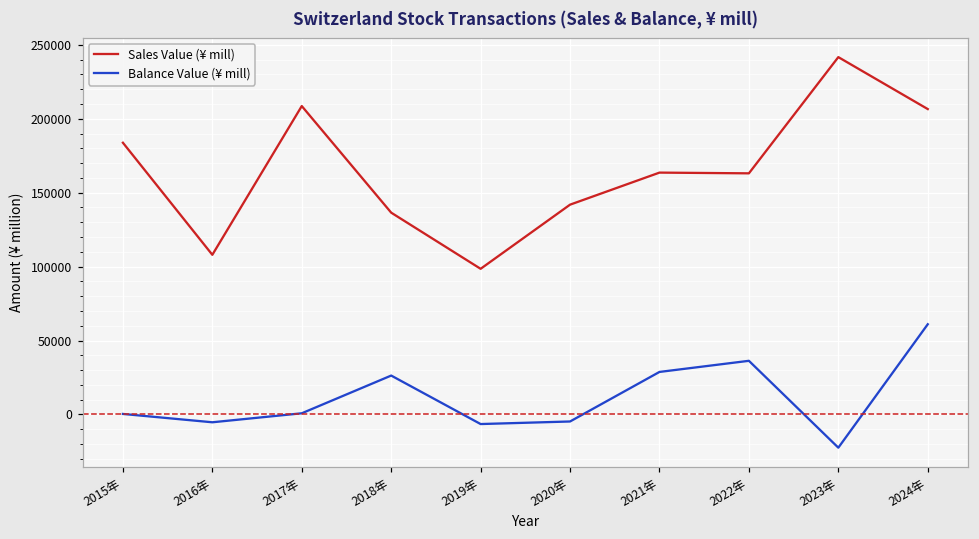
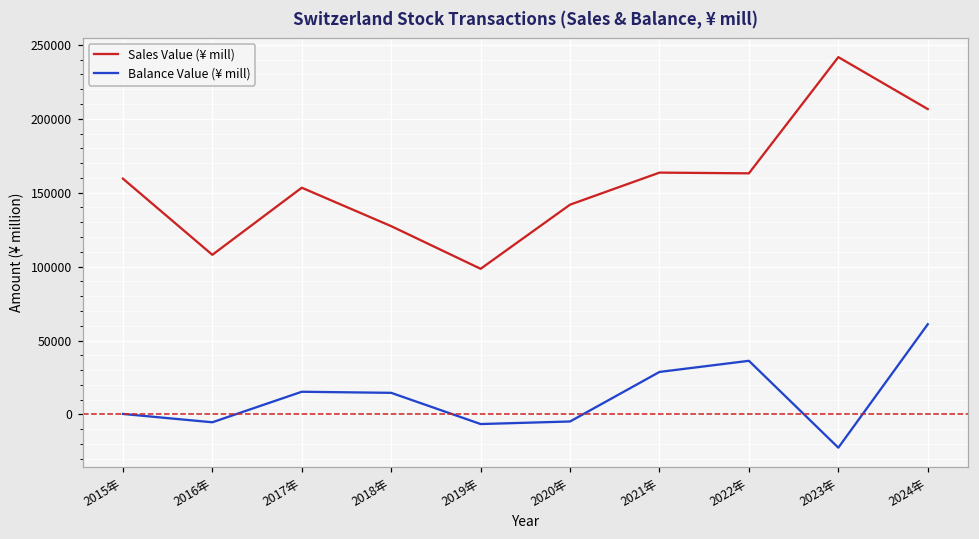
Sales Value (¥ mill), 2015年: 184000 -> 159000
Sales Value (¥ mill), 2017年: 209000 -> 153000
Balance Value (¥ mill), 2017年: 1000 -> 15000
Sales Value (¥ mill), 2018年: 136000 -> 127000
Balance Value (¥ mill), 2018年: 26000 -> 15000
